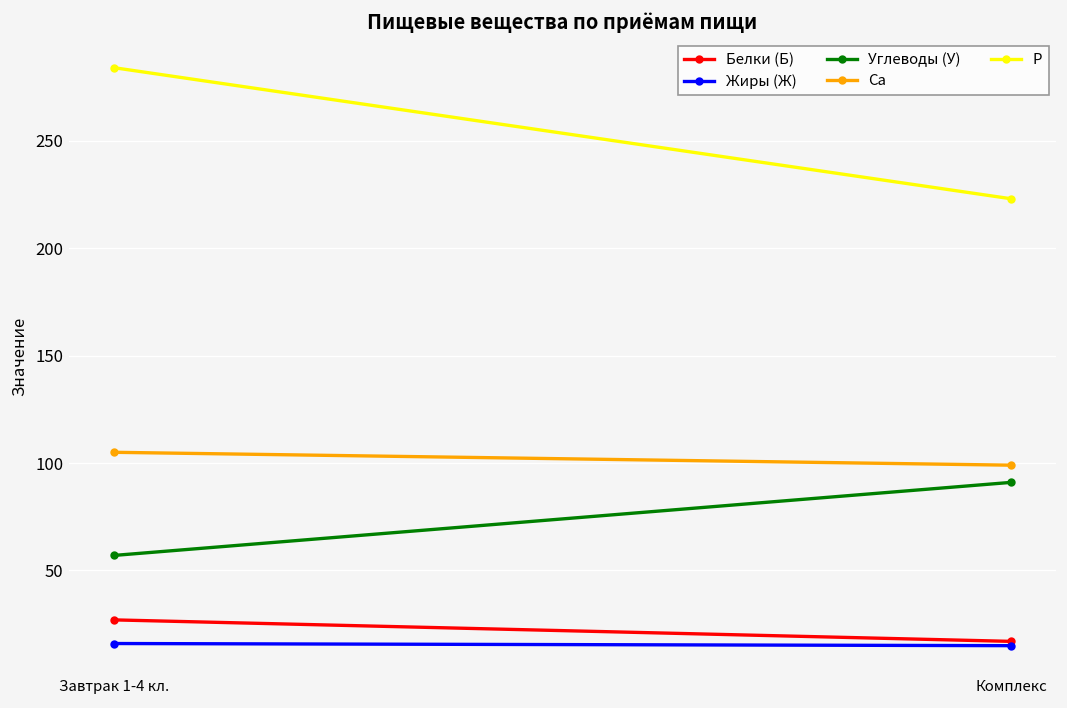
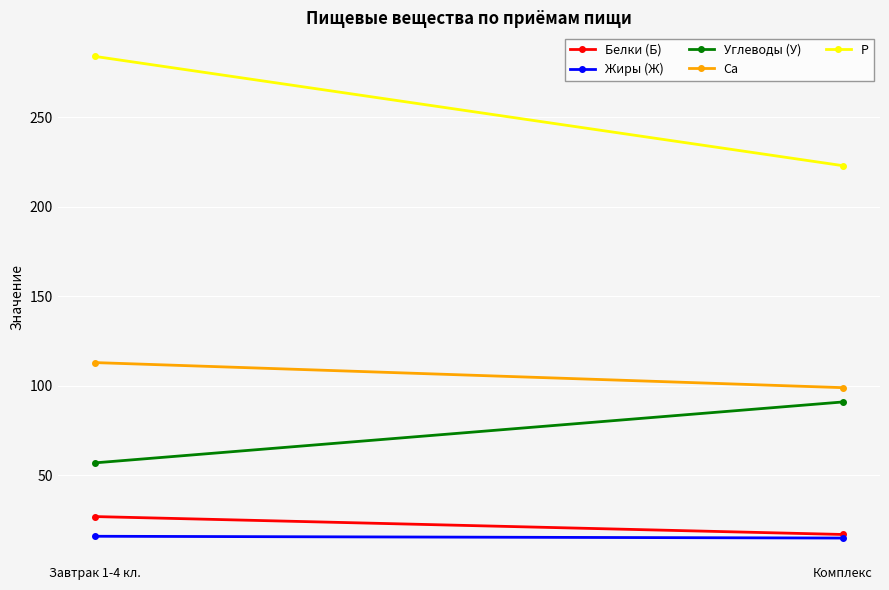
Ca, Завтрак 1-4 кл.: 105 -> 113
